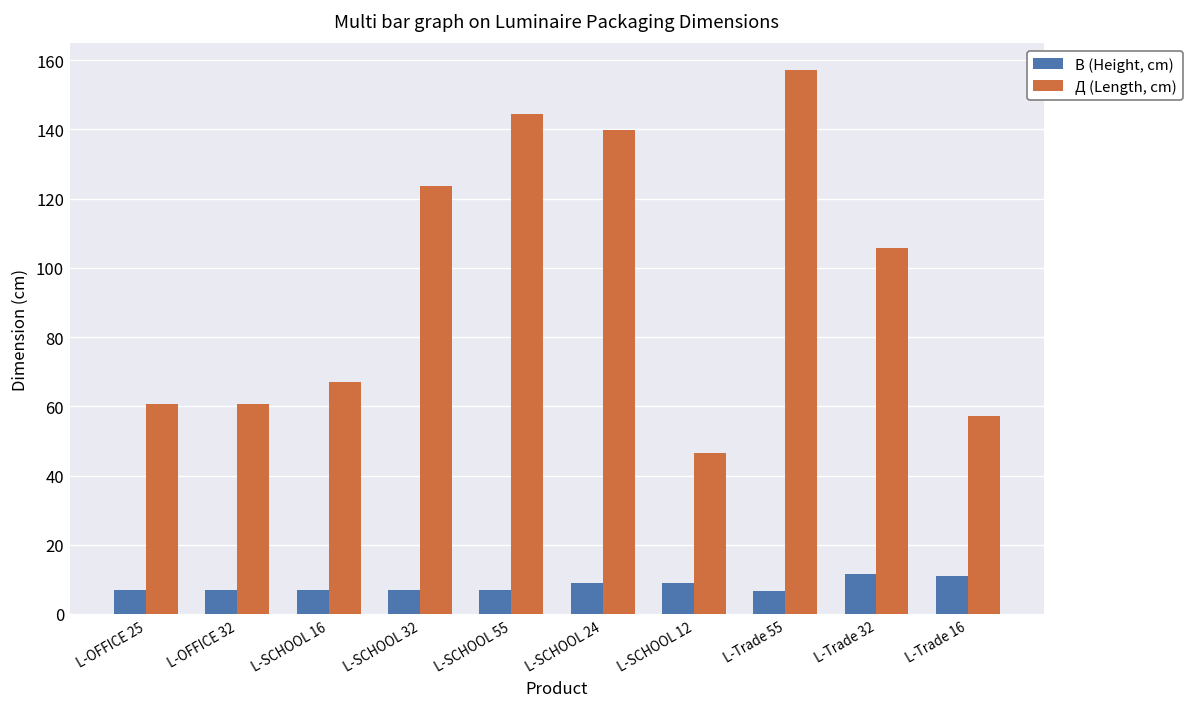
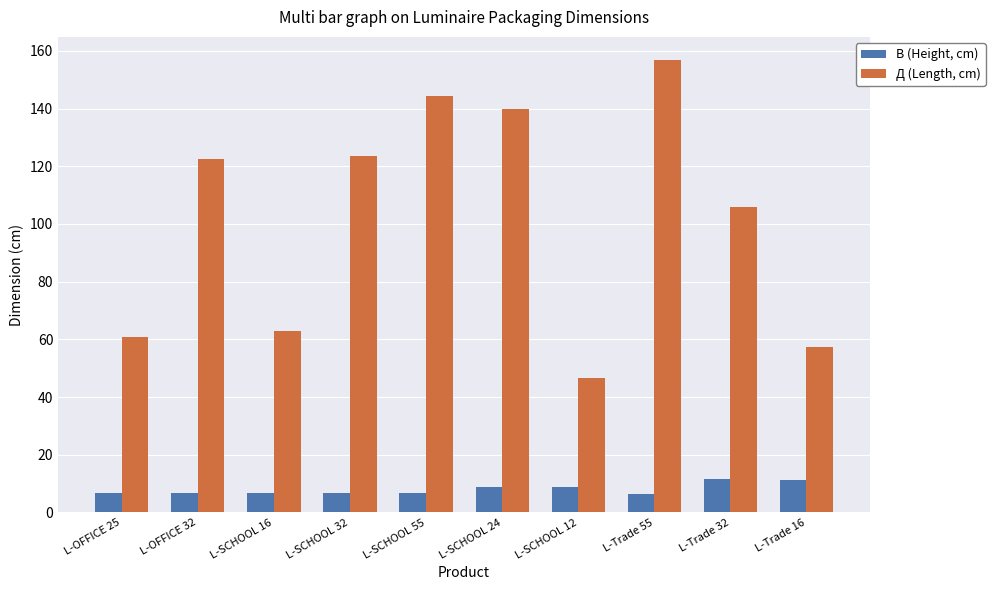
Д (Length, cm), L-OFFICE 32: 61 -> 122
Д (Length, cm), L-SCHOOL 16: 67 -> 63
